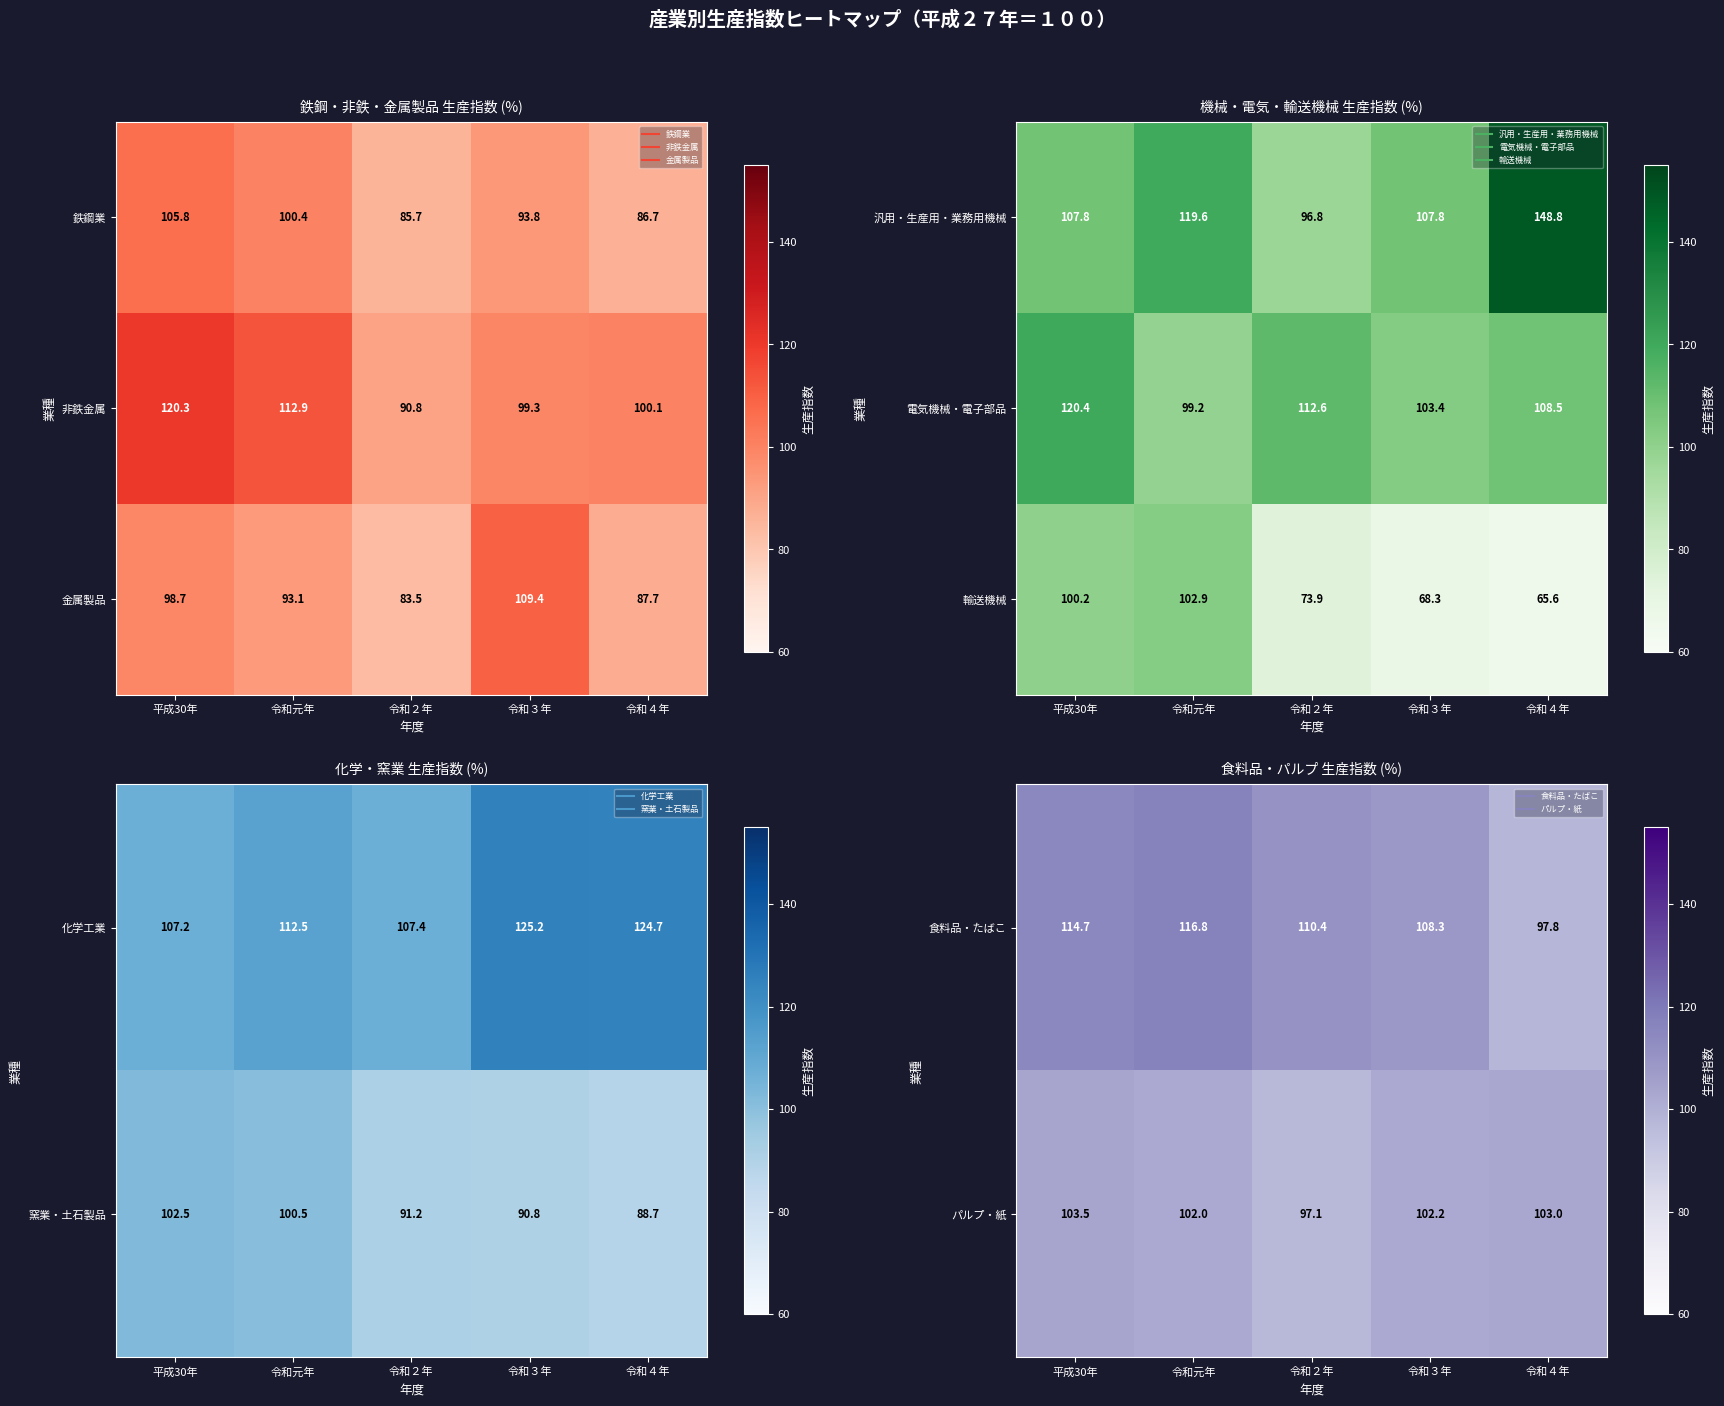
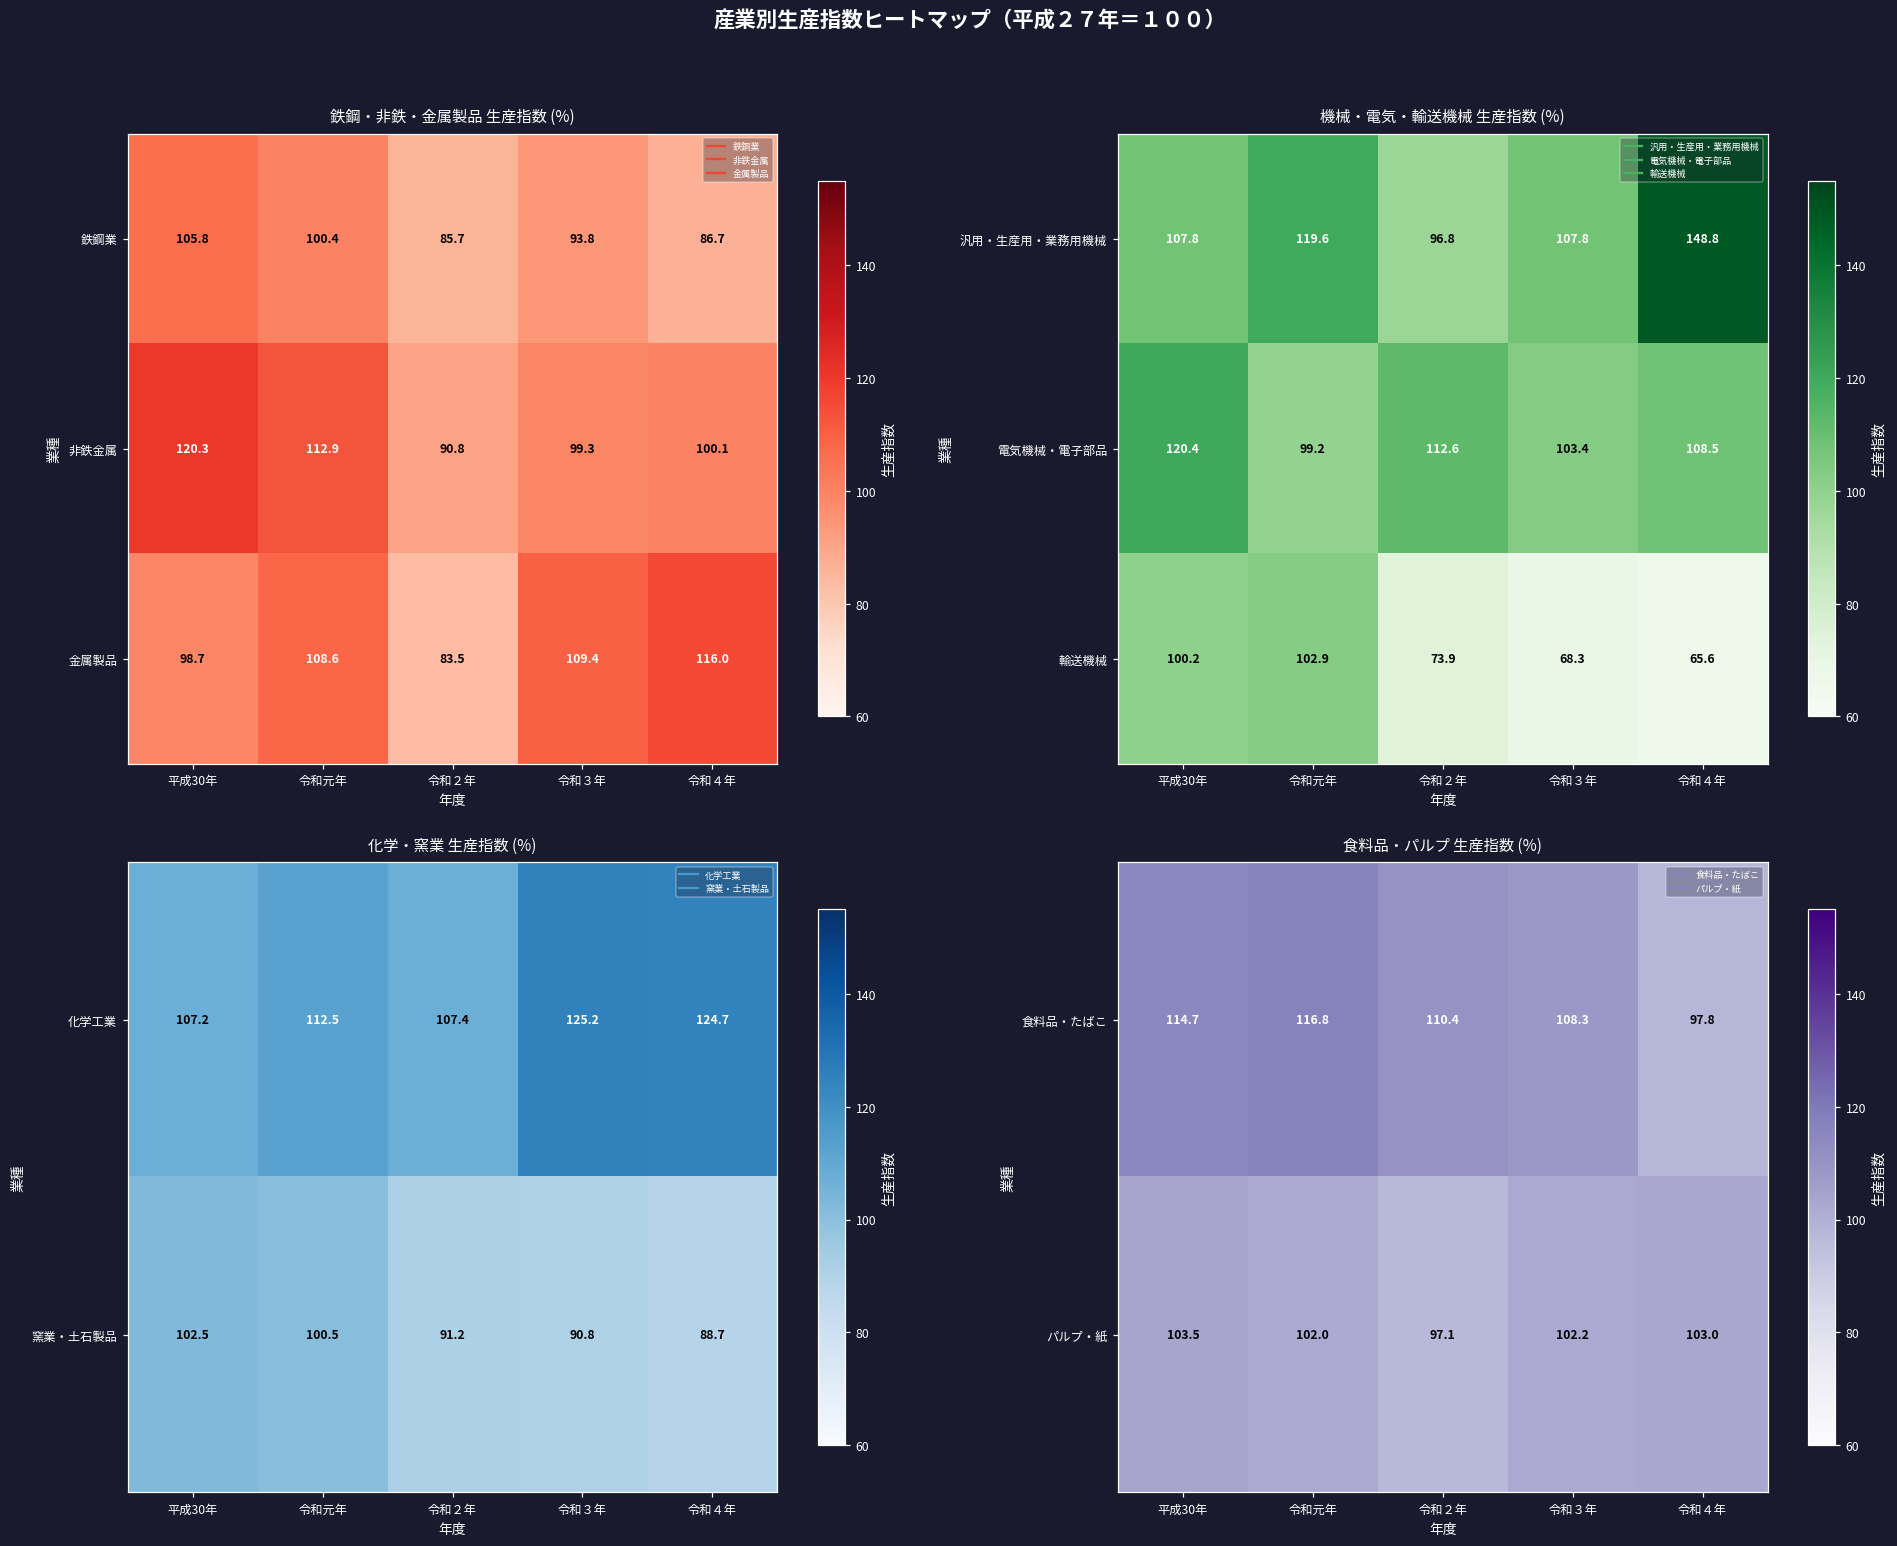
鉄鋼・非鉄・金属製品 生産指数 (%), 金属製品, 令和元年: 93.1 -> 108.6
鉄鋼・非鉄・金属製品 生産指数 (%), 金属製品, 令和４年: 87.7 -> 116.0
